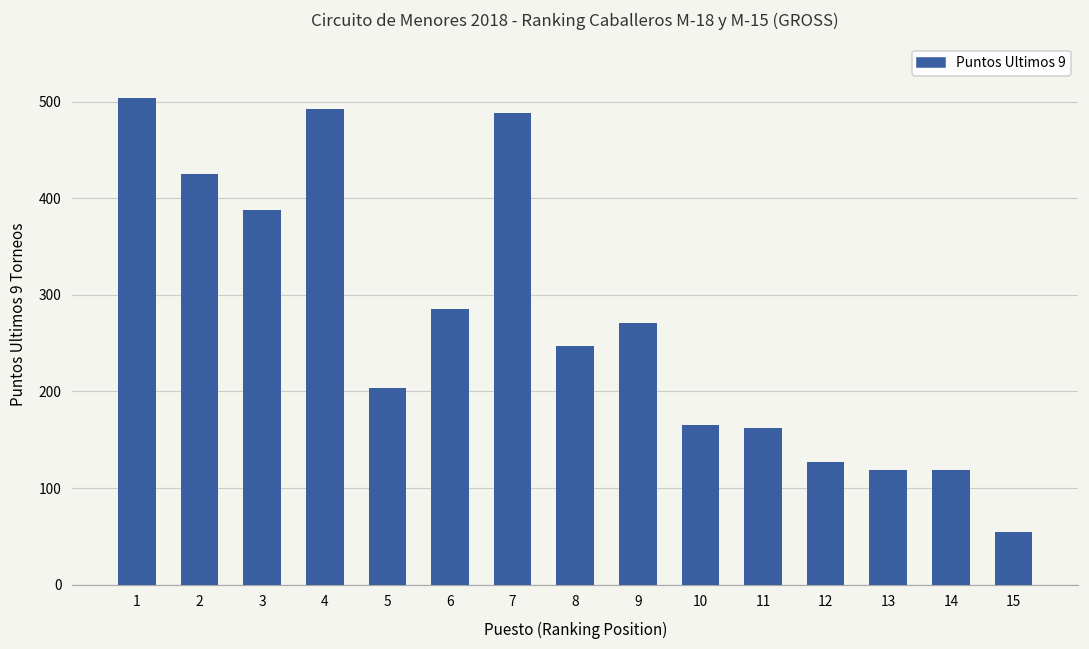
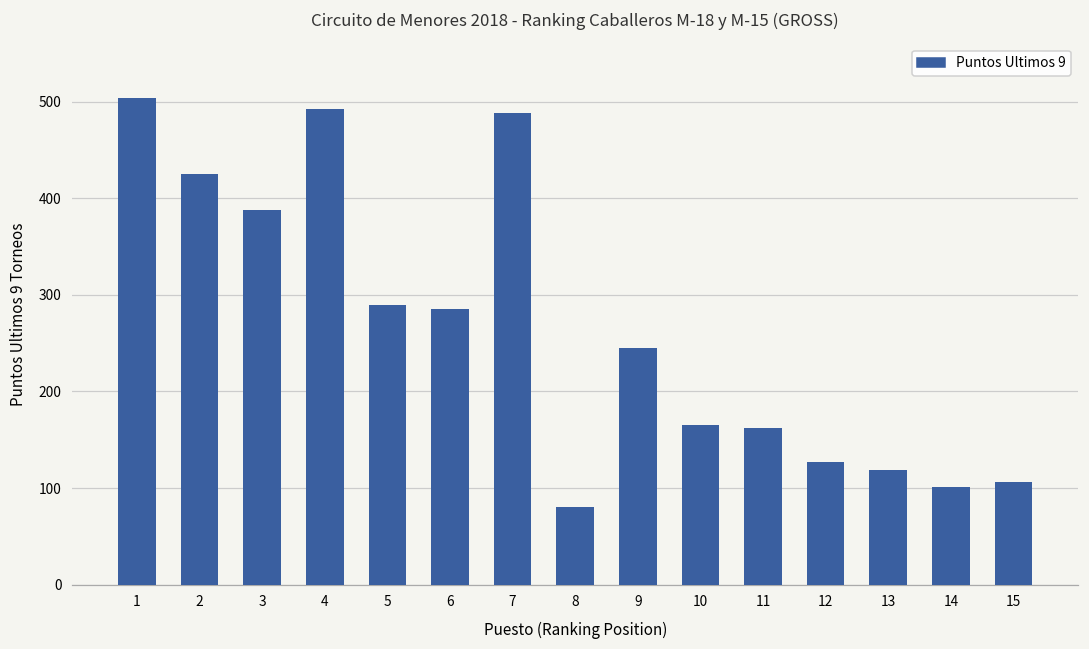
5: 200 -> 290
8: 250 -> 80
9: 270 -> 240
14: 120 -> 100
15: 50 -> 110
